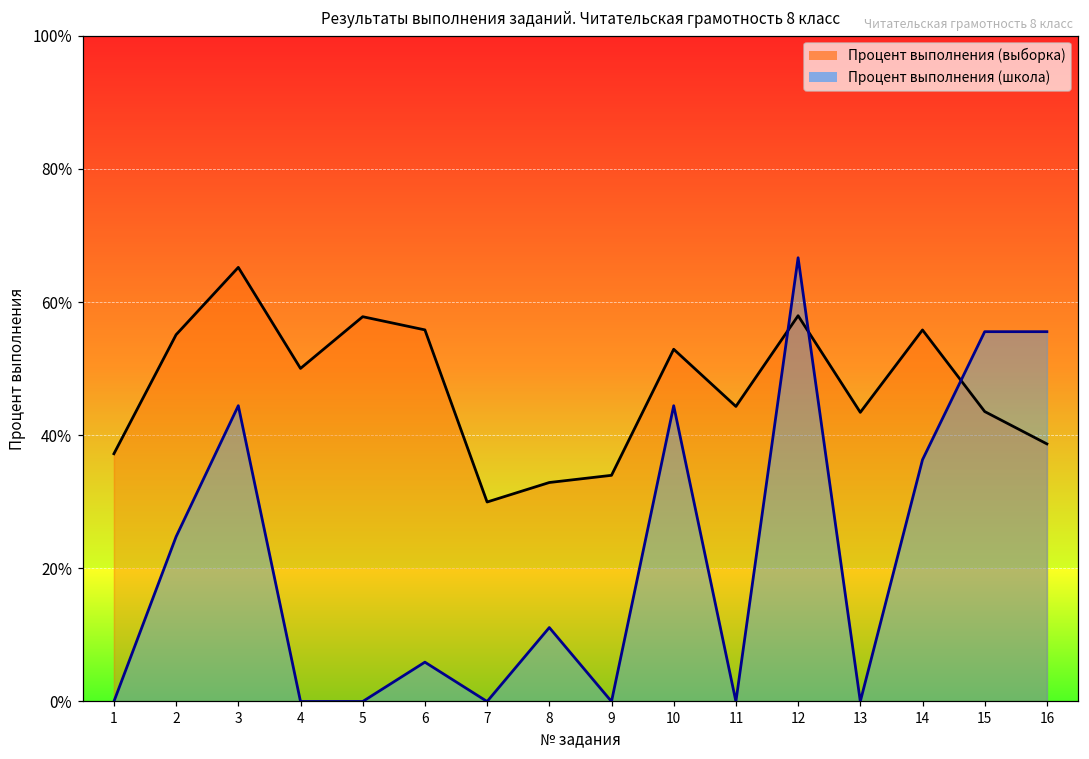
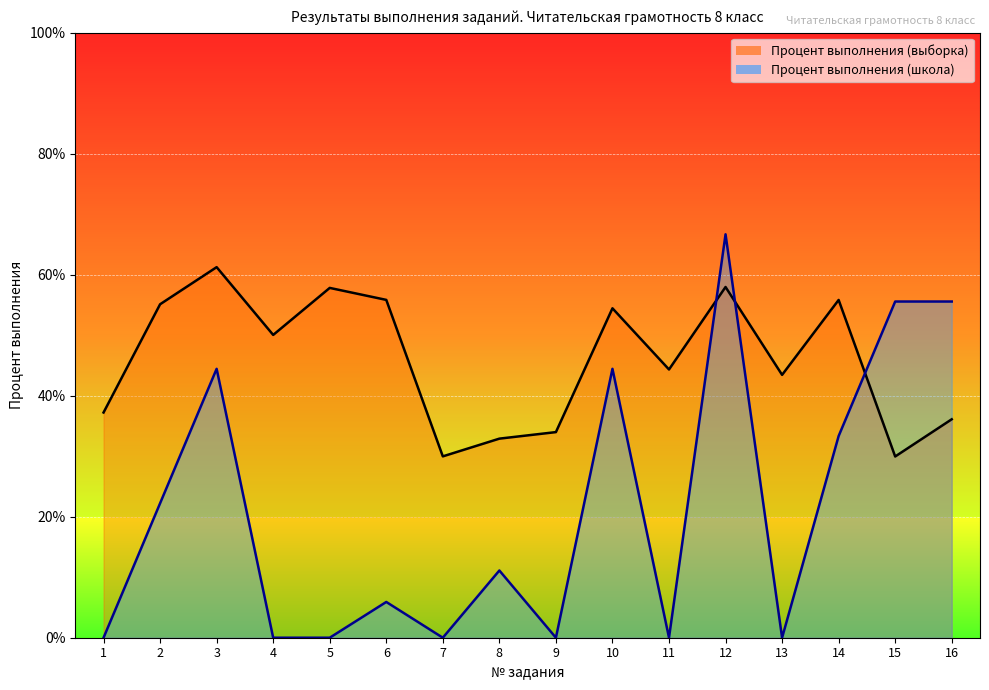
Процент выполнения (школа), 2: 25% -> 22%
Процент выполнения (выборка), 3: 65% -> 61%
Процент выполнения (выборка), 10: 53% -> 54%
Процент выполнения (школа), 14: 36% -> 33%
Процент выполнения (выборка), 15: 44% -> 30%
Процент выполнения (выборка), 16: 39% -> 36%
